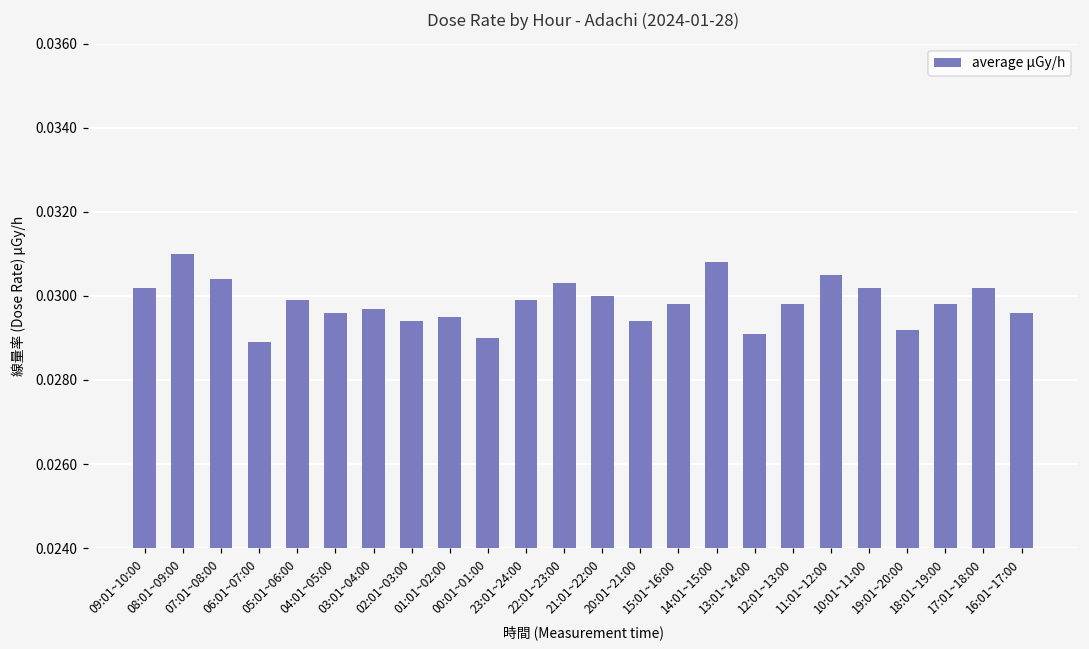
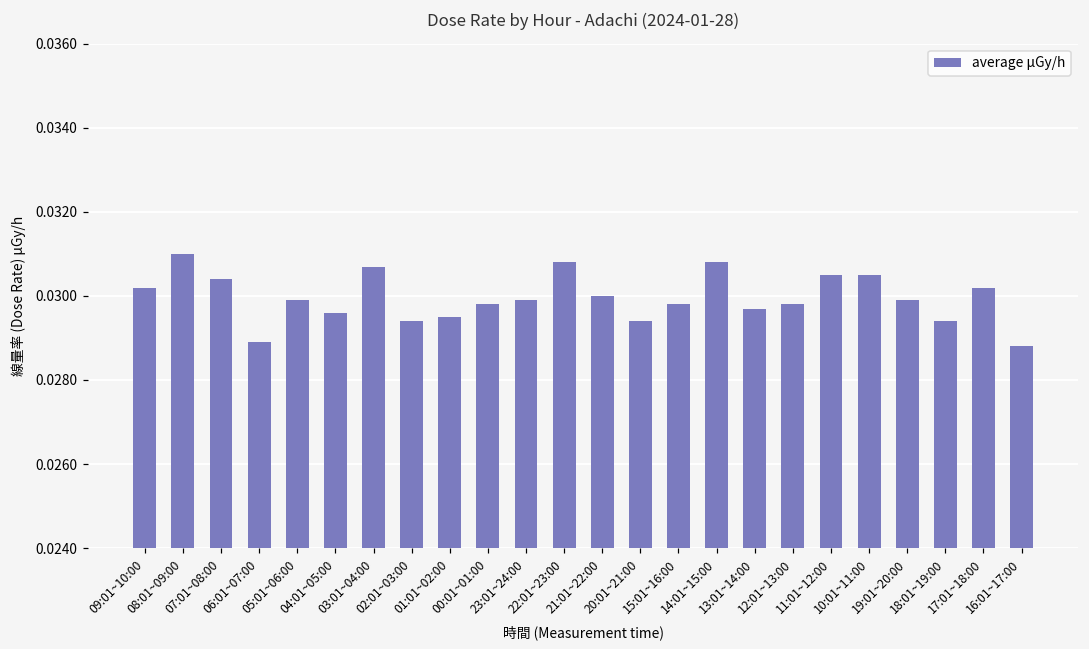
03:01~04:00: 0.0297 -> 0.0307
00:01~01:00: 0.0290 -> 0.0298
22:01~23:00: 0.0303 -> 0.0308
13:01~14:00: 0.0291 -> 0.0297
10:01~11:00: 0.0302 -> 0.0305
19:01~20:00: 0.0292 -> 0.0299
18:01~19:00: 0.0298 -> 0.0294
16:01~17:00: 0.0296 -> 0.0288
